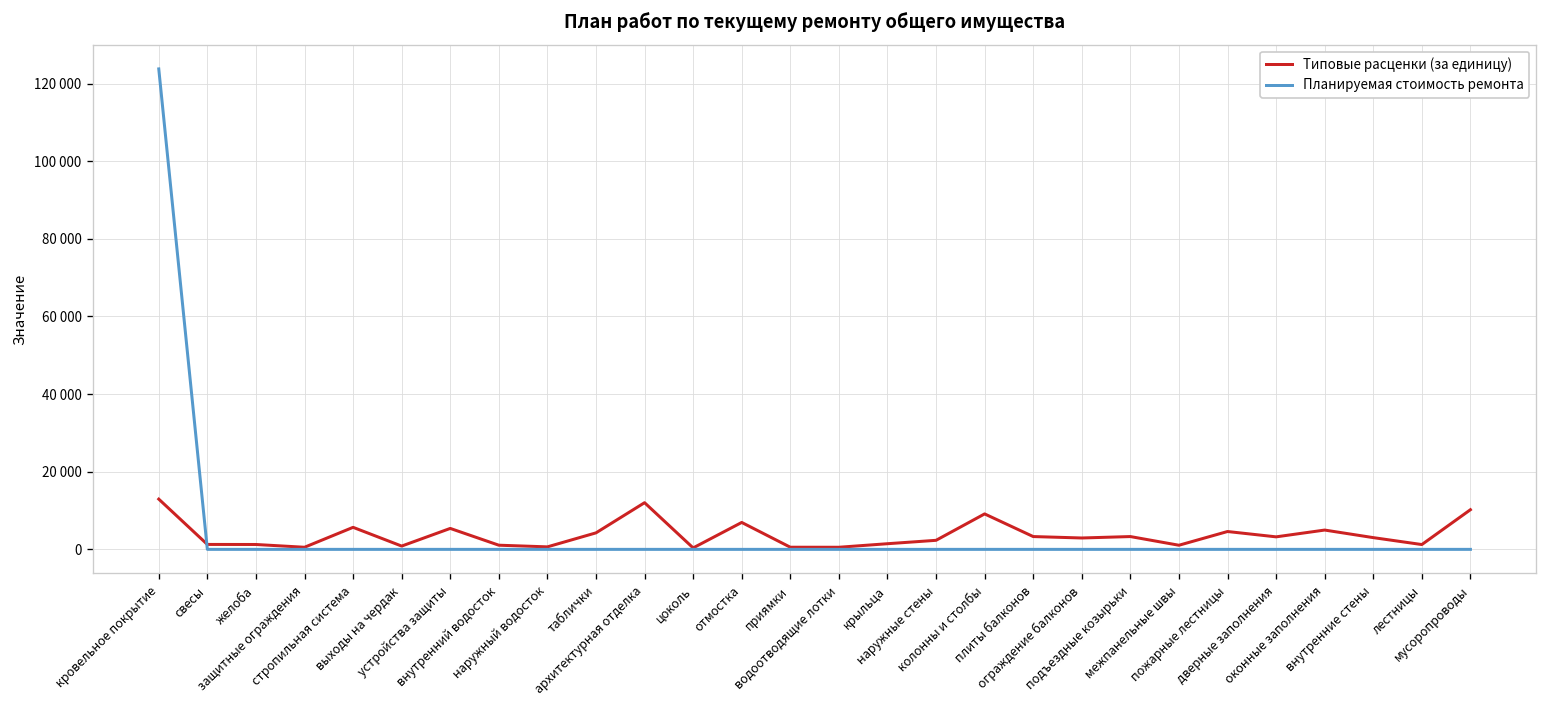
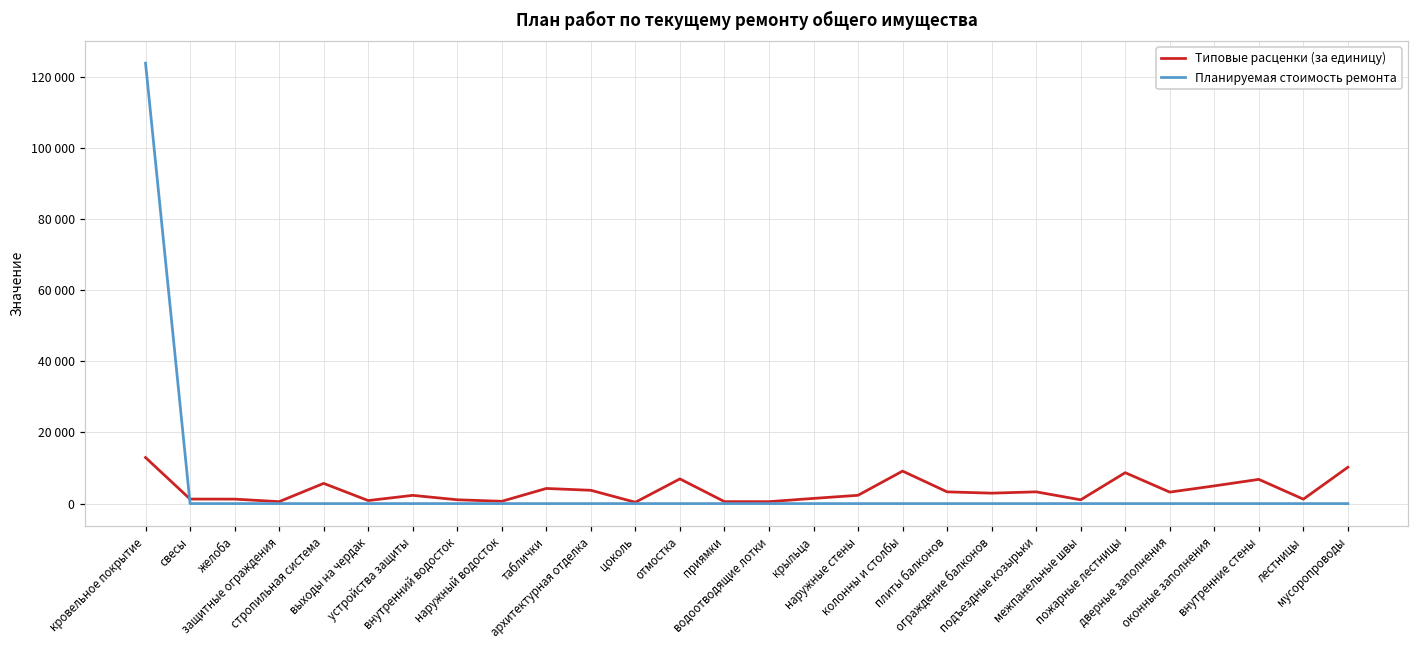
Типовые расценки (за единицу), устройства защиты: 5000 -> 2000
Типовые расценки (за единицу), архитектурная отделка: 12000 -> 4000
Типовые расценки (за единицу), пожарные лестницы: 5000 -> 9000
Типовые расценки (за единицу), внутренние стены: 3000 -> 7000
